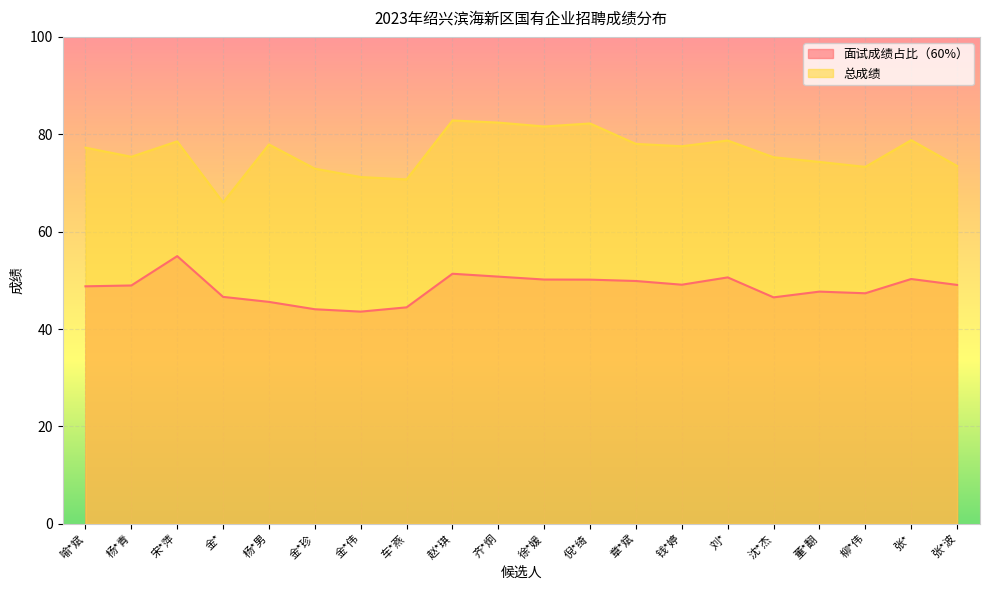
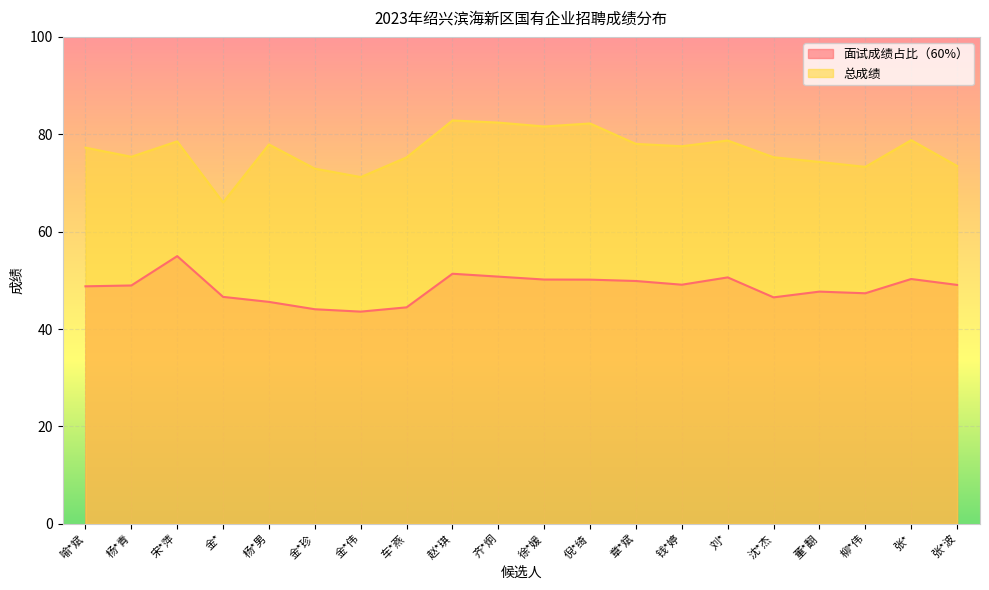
总成绩, 车*燕: 71 -> 75
